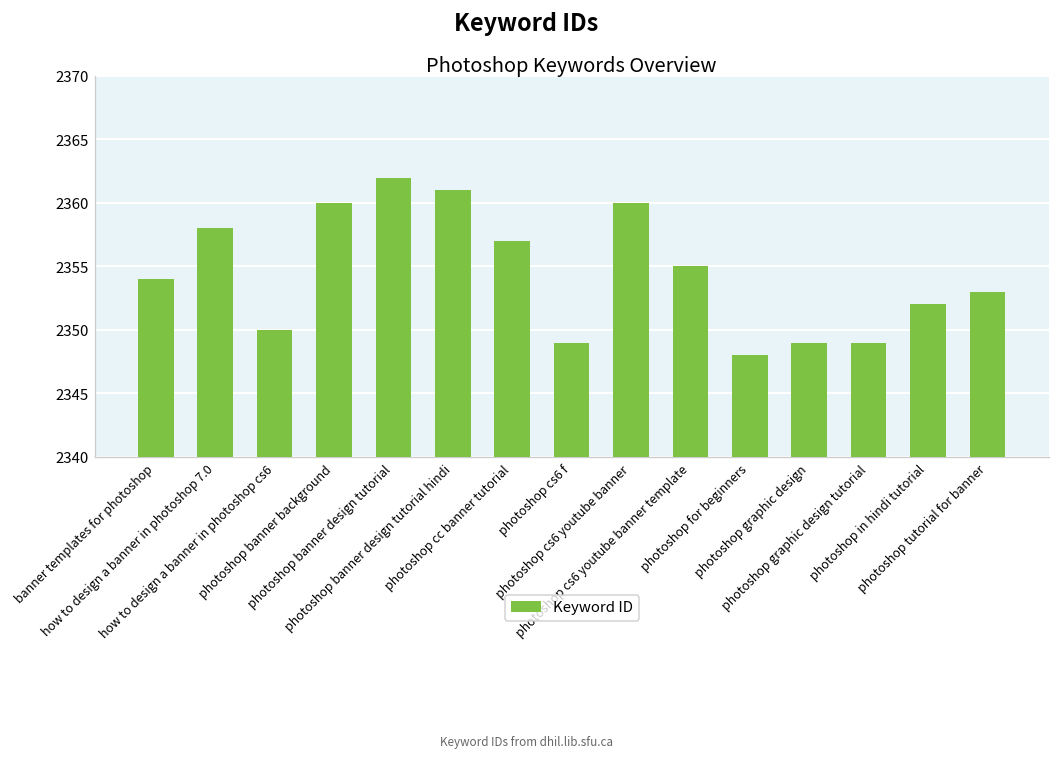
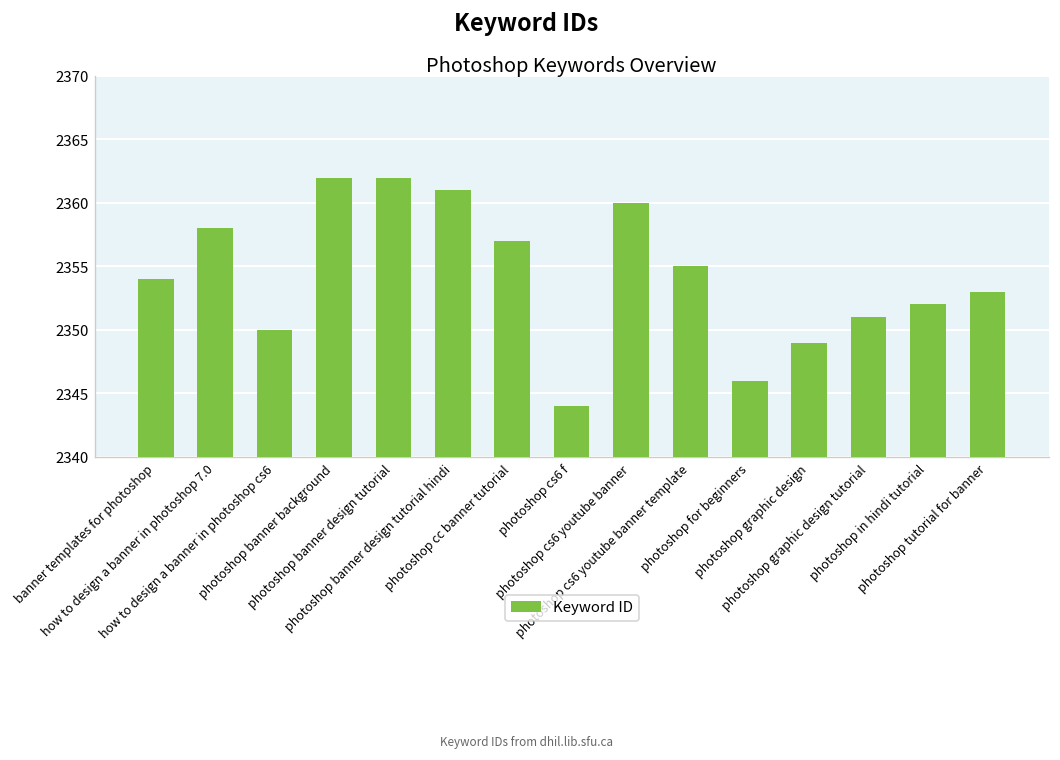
photoshop banner background: 2360 -> 2362
photoshop cs6 f: 2349 -> 2344
photoshop for beginners: 2348 -> 2346
photoshop graphic design tutorial: 2349 -> 2351
